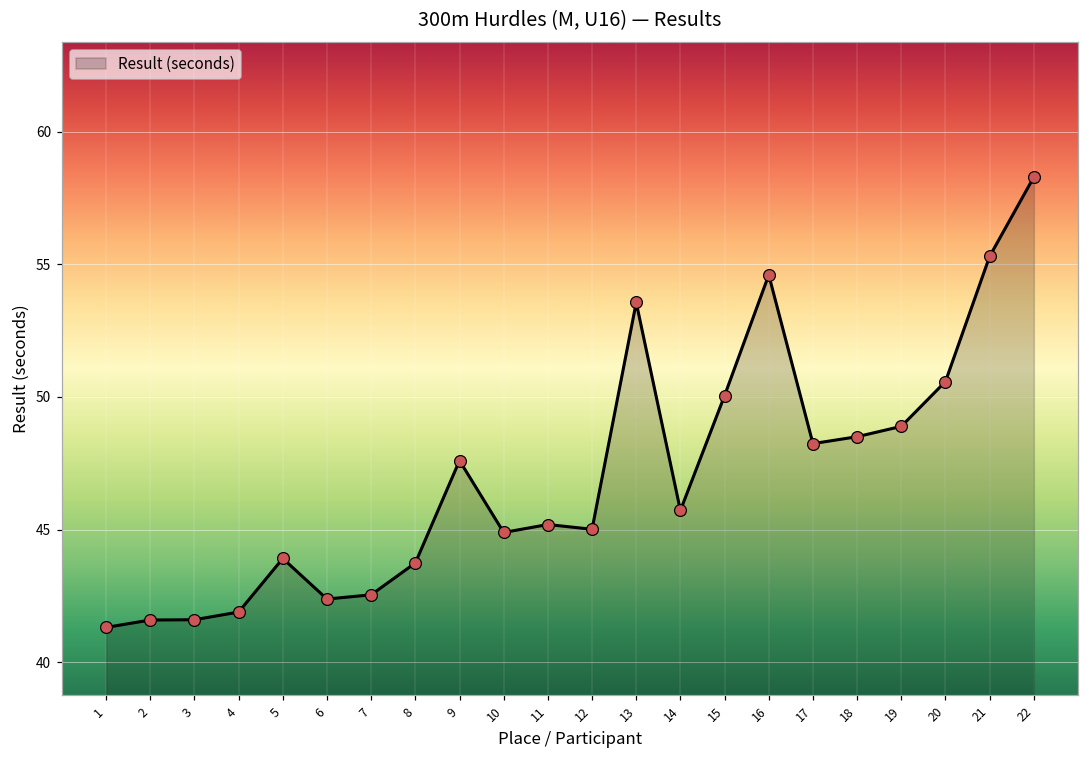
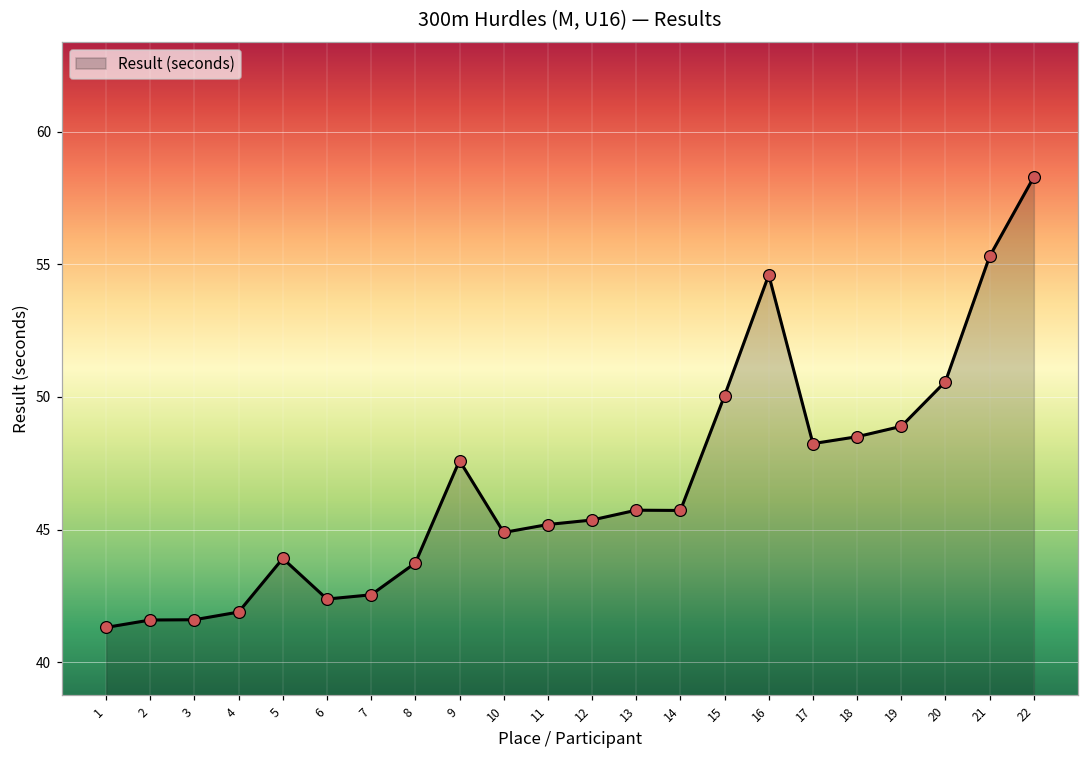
12: 45.0 -> 45.4
13: 53.6 -> 45.7
